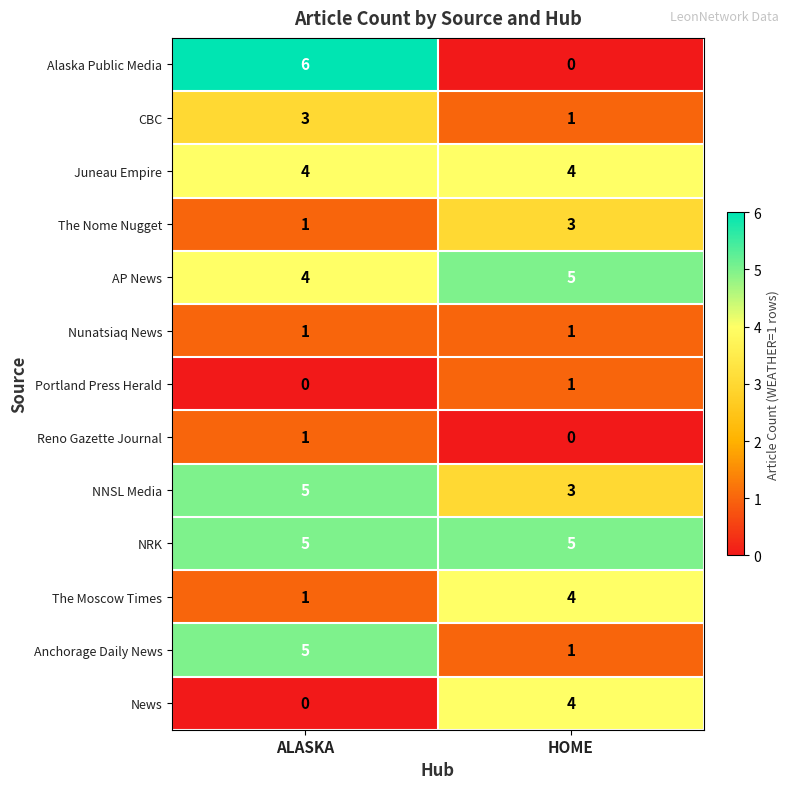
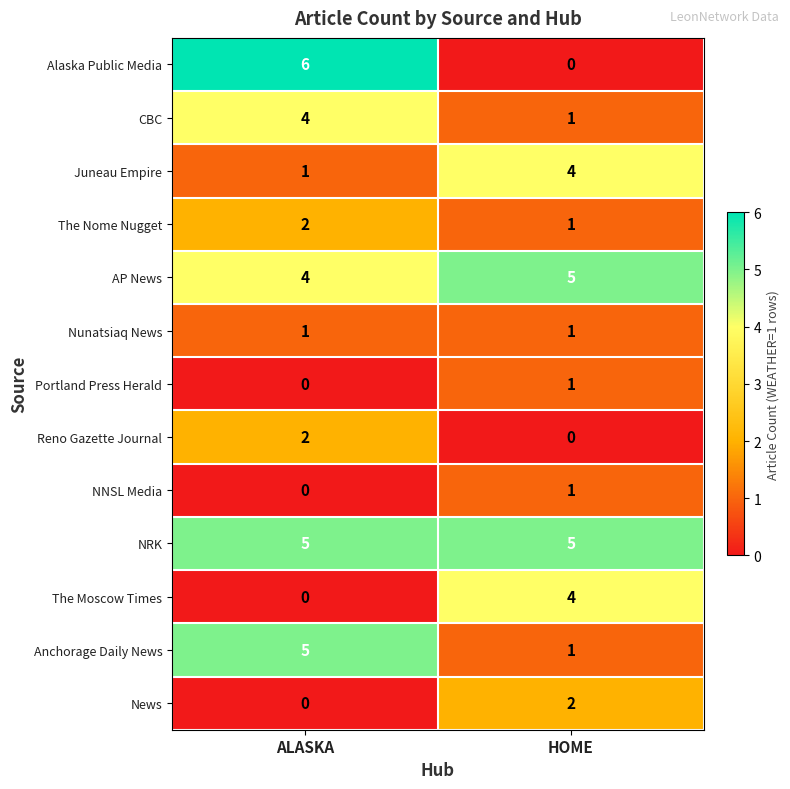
CBC, ALASKA: 3 -> 4
Juneau Empire, ALASKA: 4 -> 1
The Nome Nugget, ALASKA: 1 -> 2
The Nome Nugget, HOME: 3 -> 1
Reno Gazette Journal, ALASKA: 1 -> 2
NNSL Media, ALASKA: 5 -> 0
NNSL Media, HOME: 3 -> 1
The Moscow Times, ALASKA: 1 -> 0
News, HOME: 4 -> 2
